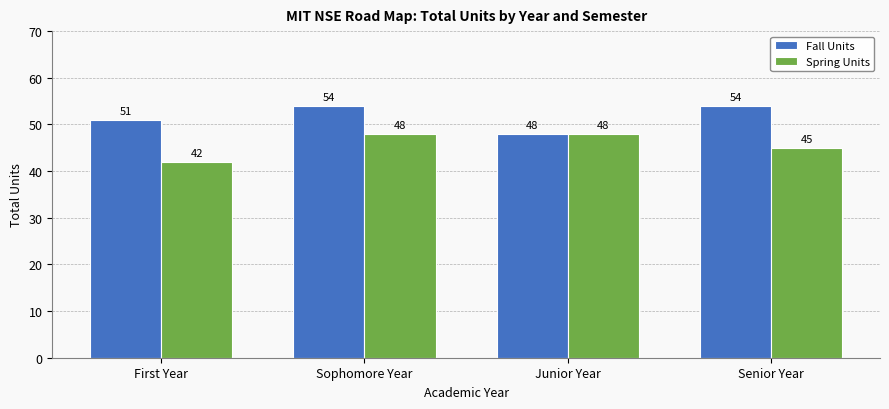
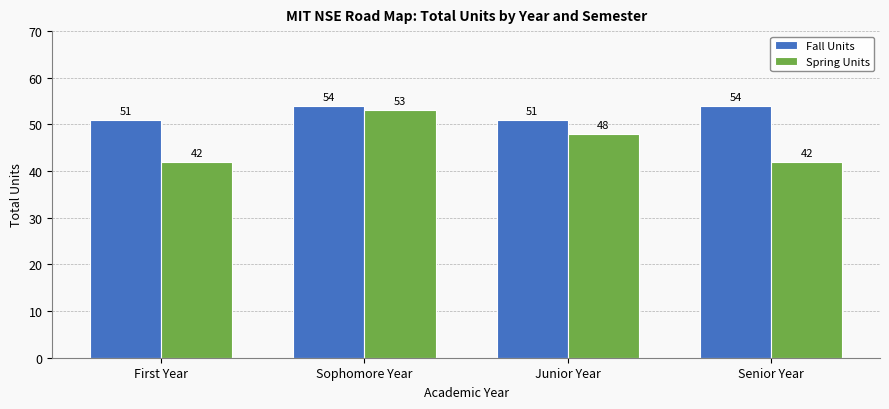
Spring Units, Sophomore Year: 48 -> 53
Fall Units, Junior Year: 48 -> 51
Spring Units, Senior Year: 45 -> 42
